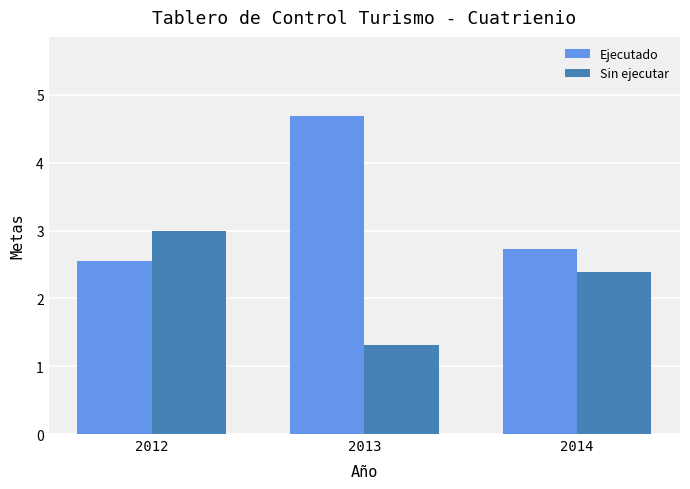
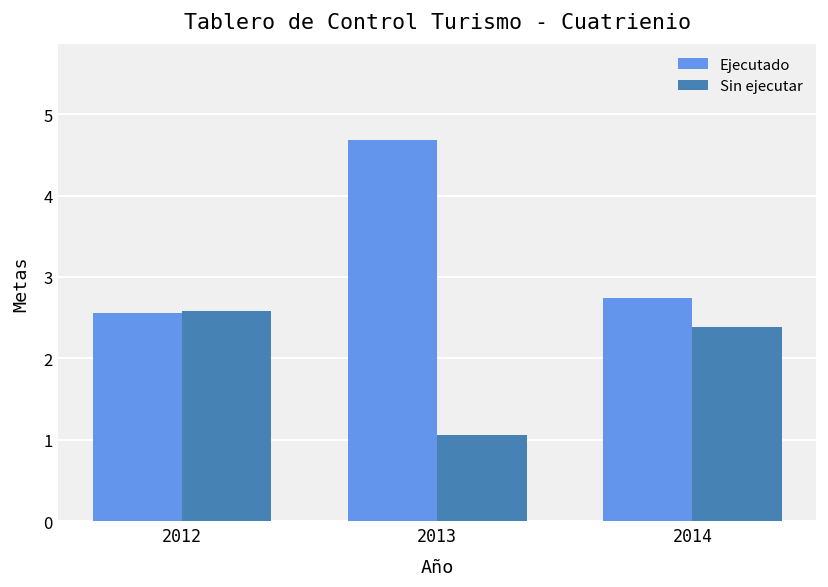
Sin ejecutar, 2012: 3.0 -> 2.6
Sin ejecutar, 2013: 1.3 -> 1.1
